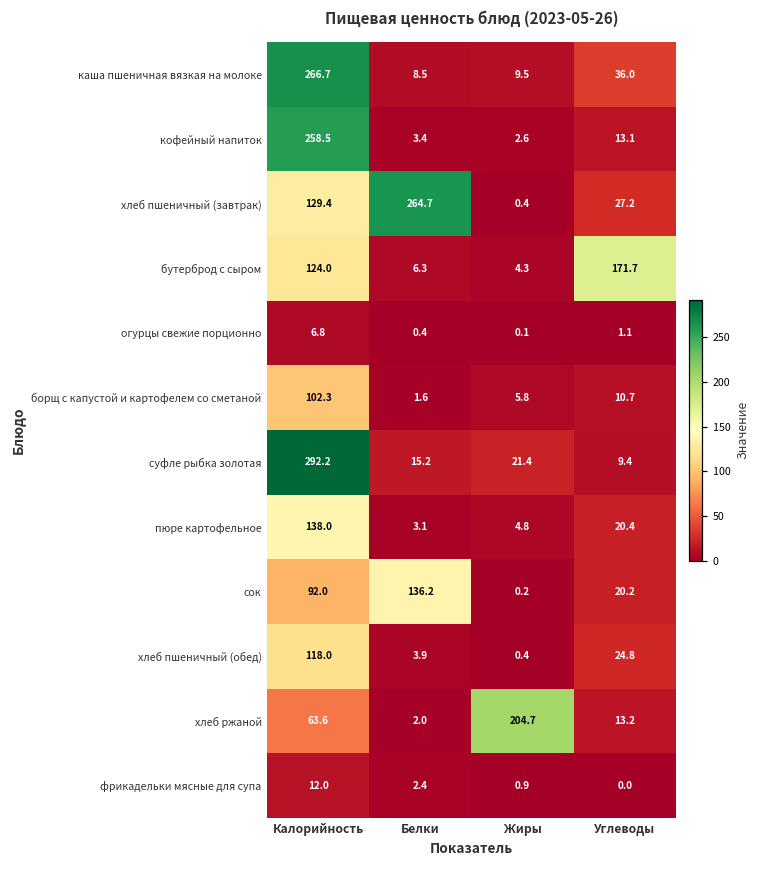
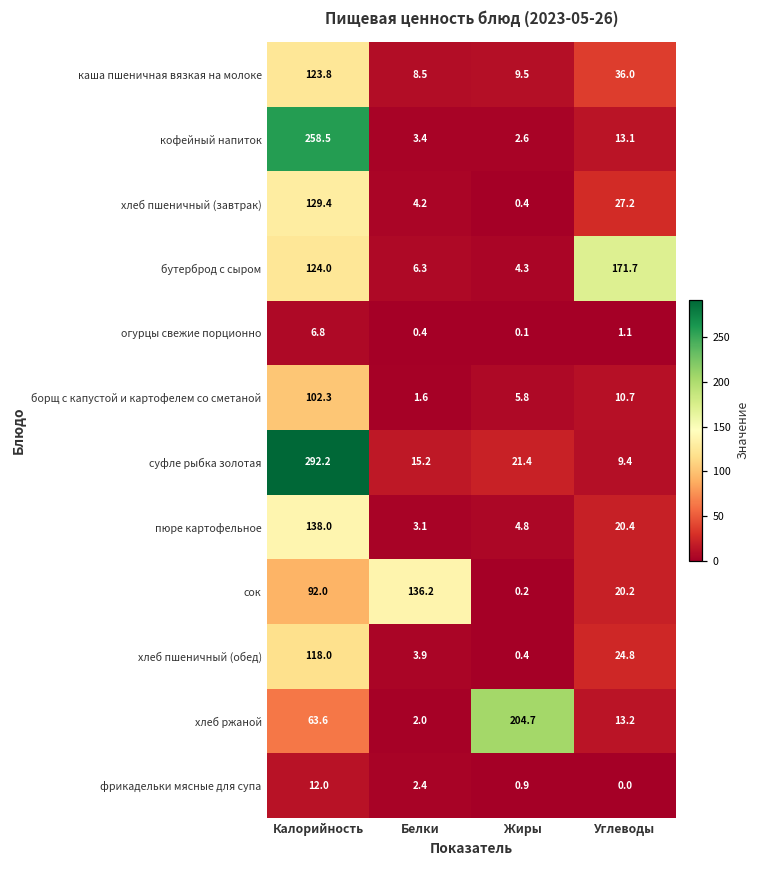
каша пшеничная вязкая на молоке, Калорийность: 266.7 -> 123.8
хлеб пшеничный (завтрак), Белки: 264.7 -> 4.2
